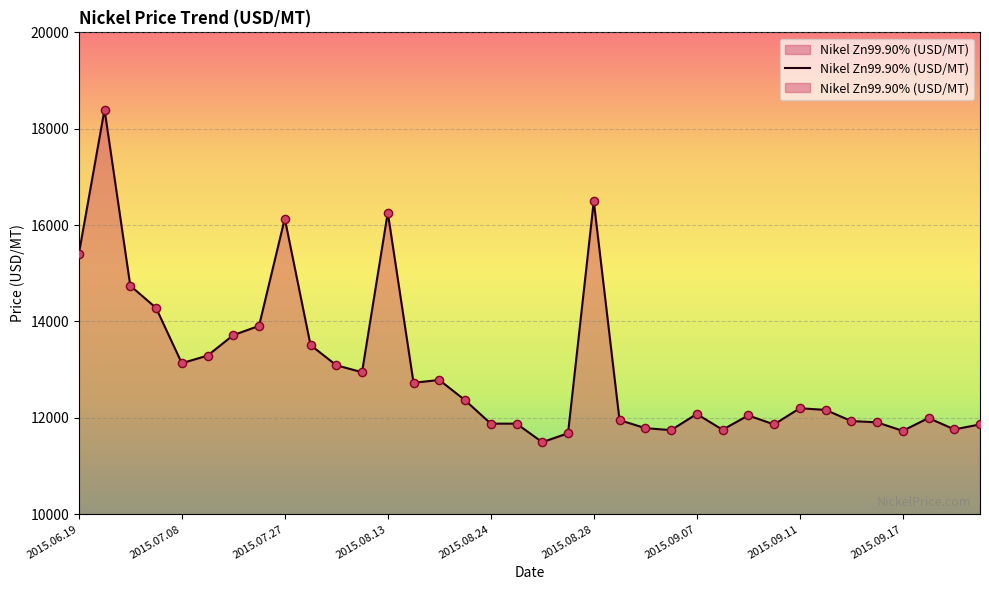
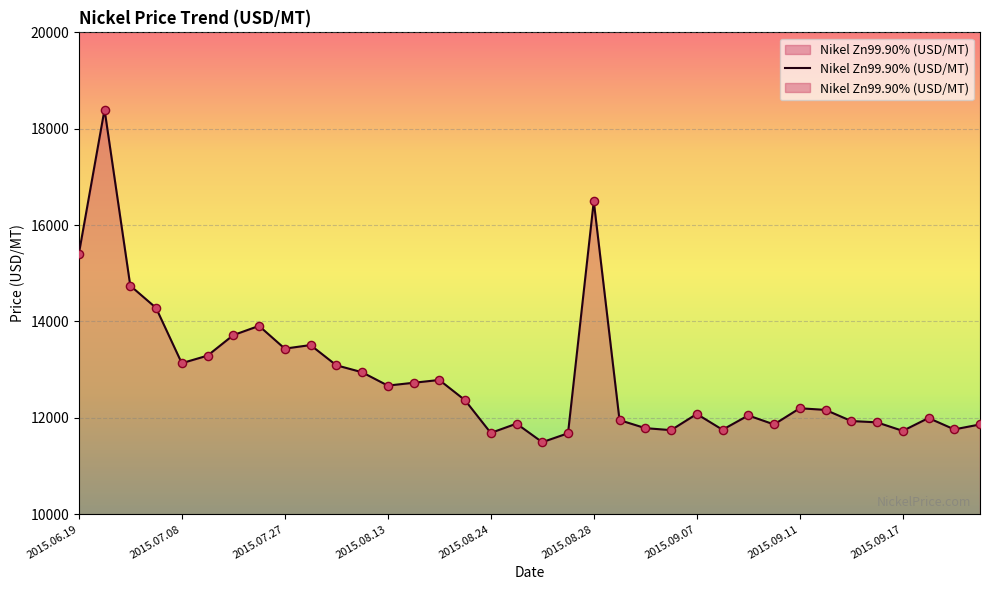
2015.07.27: 16100 -> 13400
2015.08.13: 16300 -> 12700
2015.08.24: 11900 -> 11700
